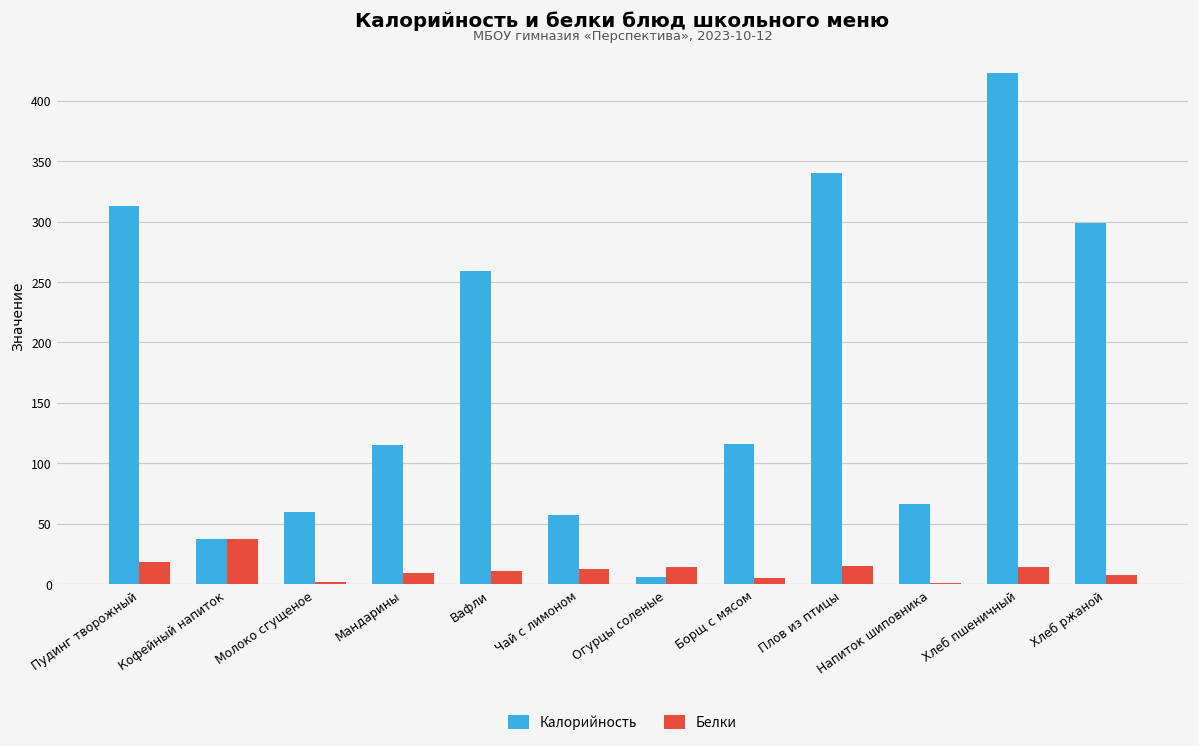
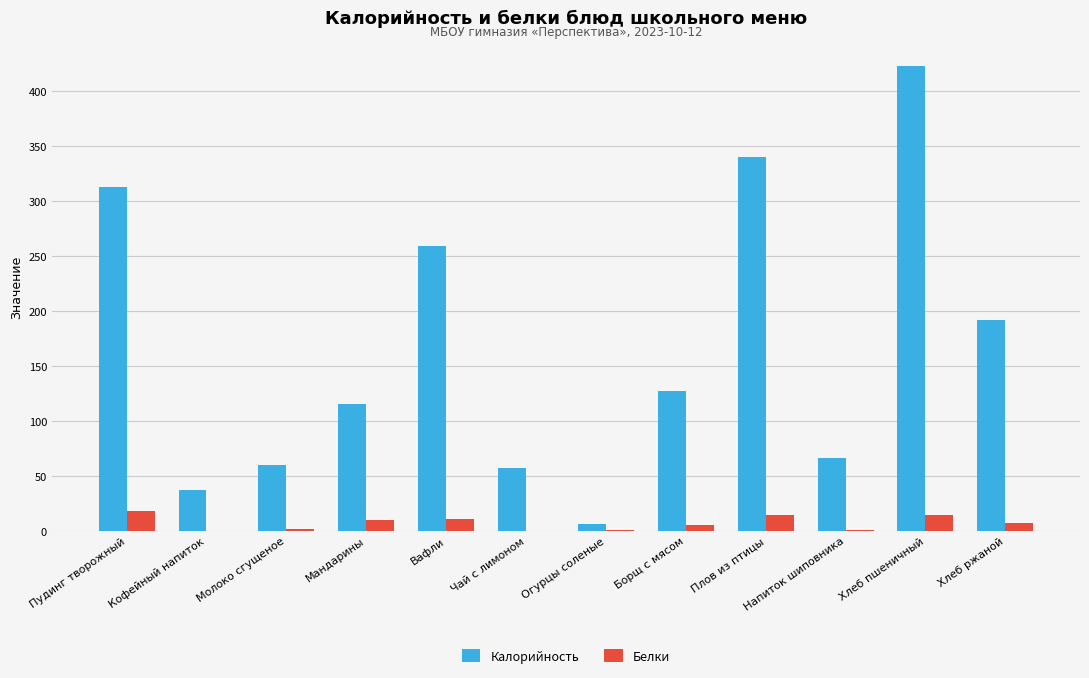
Белки, Кофейный напиток: 37 -> 0
Белки, Чай с лимоном: 12 -> 0
Белки, Огурцы соленые: 14 -> 0
Калорийность, Борщ с мясом: 116 -> 127
Калорийность, Хлеб ржаной: 299 -> 192
